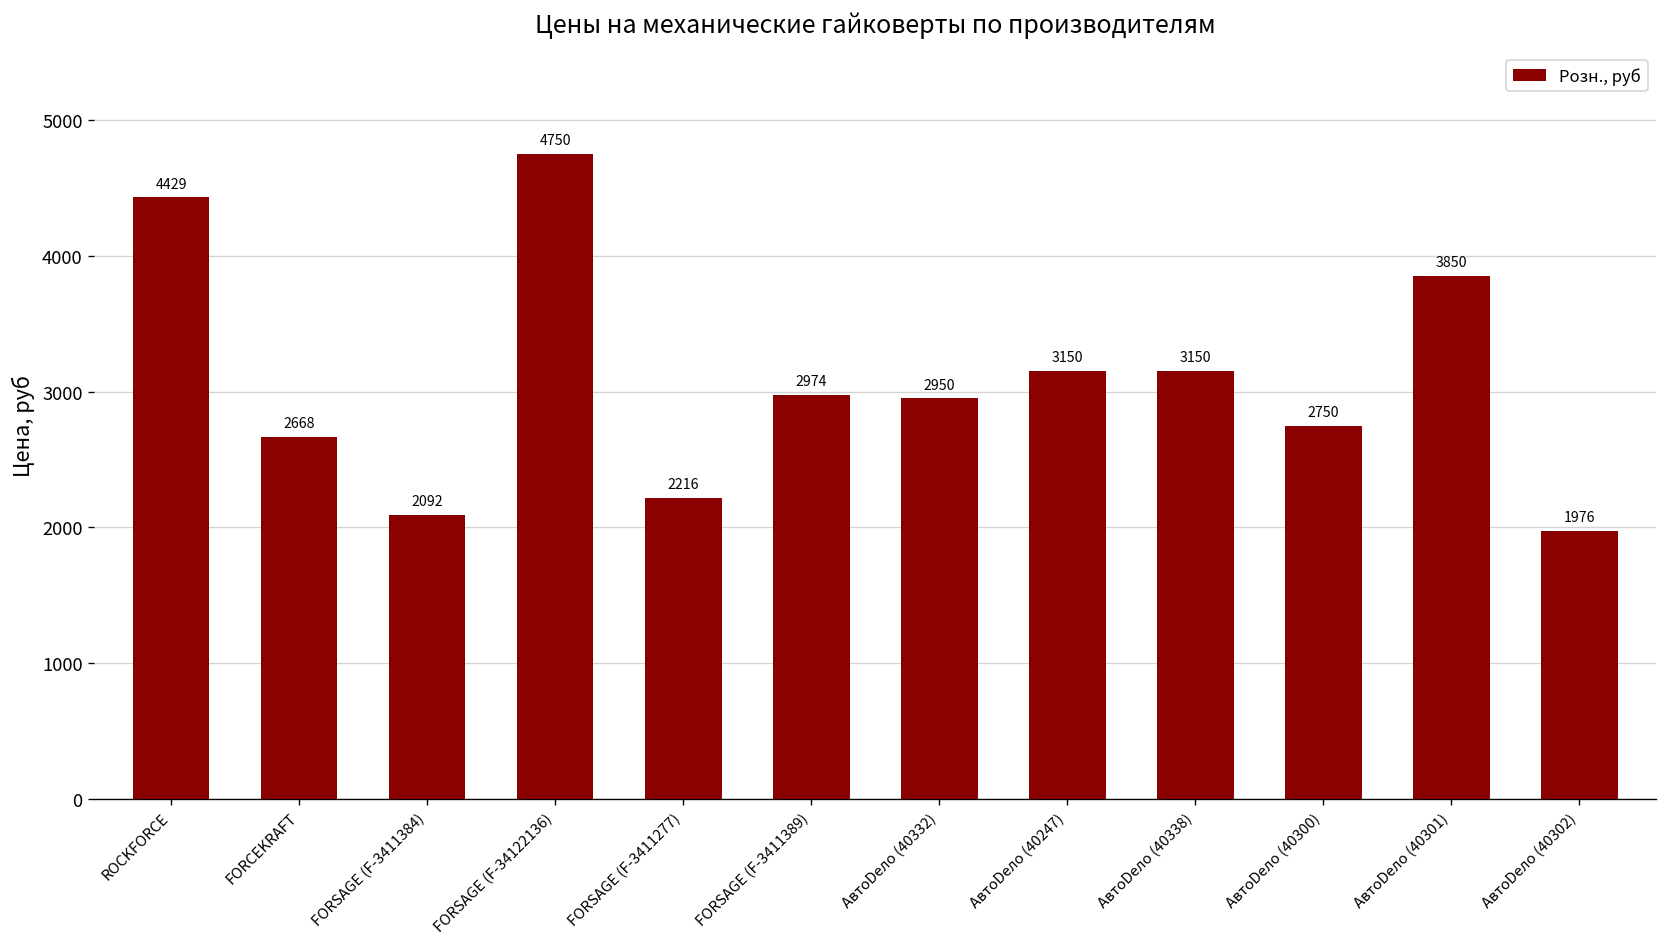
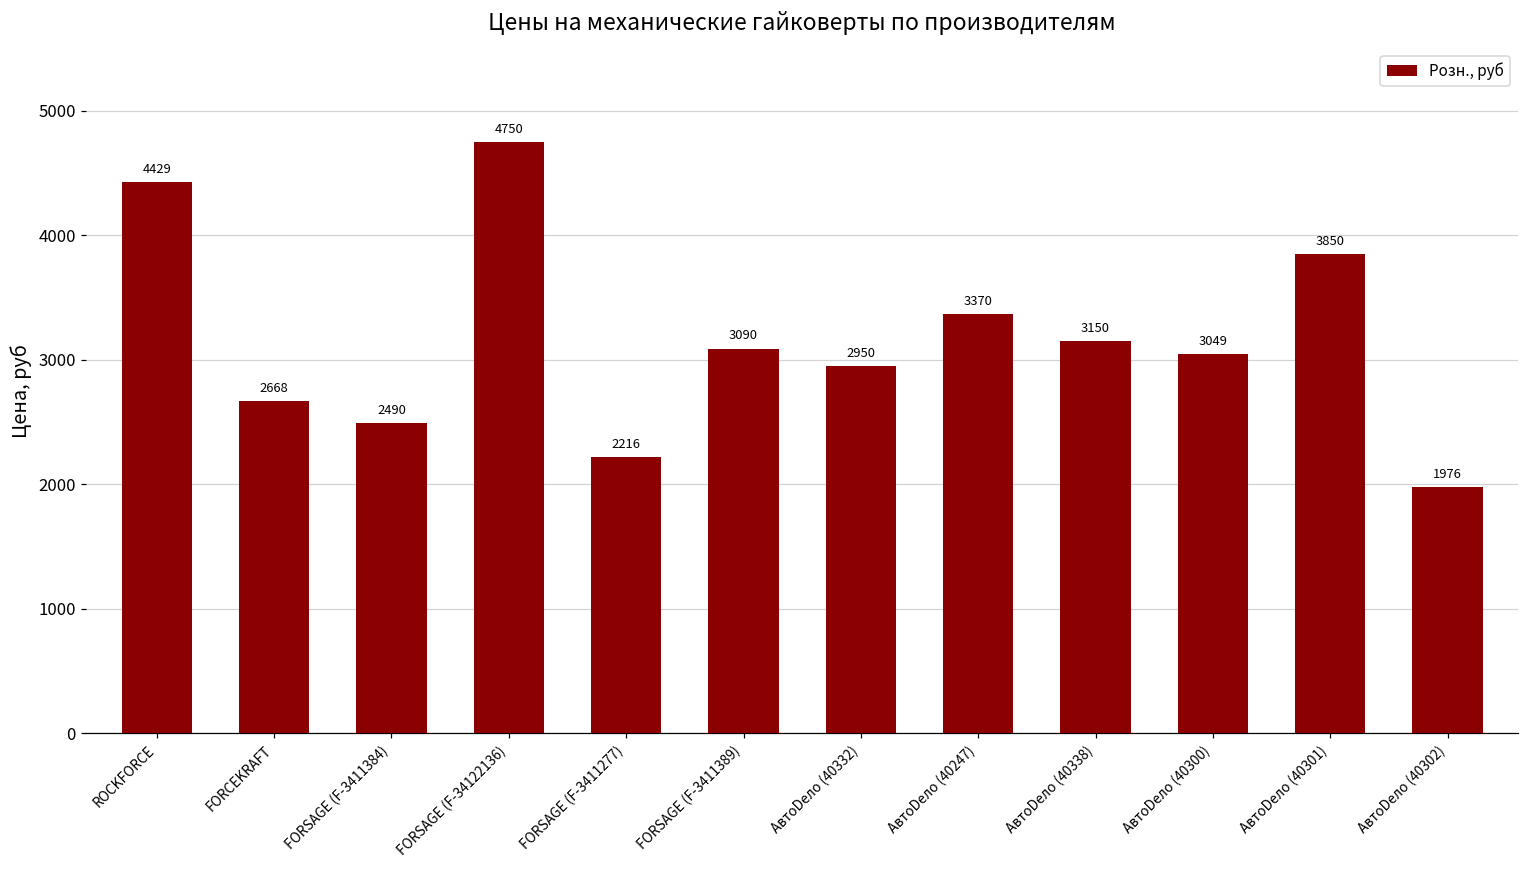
FORSAGE (F-3411384): 2092 -> 2490
FORSAGE (F-3411389): 2974 -> 3090
АвтоDело (40247): 3150 -> 3370
АвтоDело (40300): 2750 -> 3049
